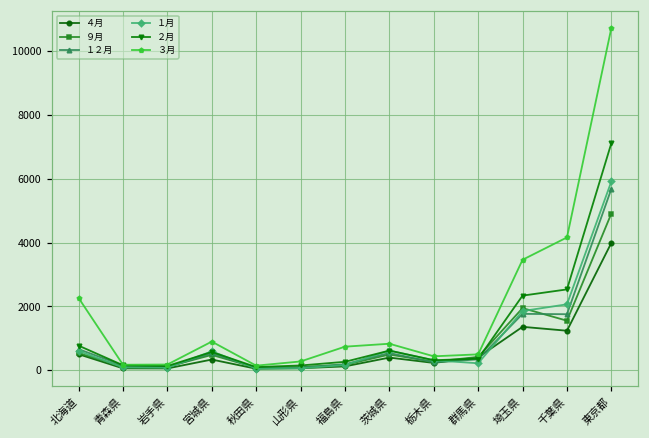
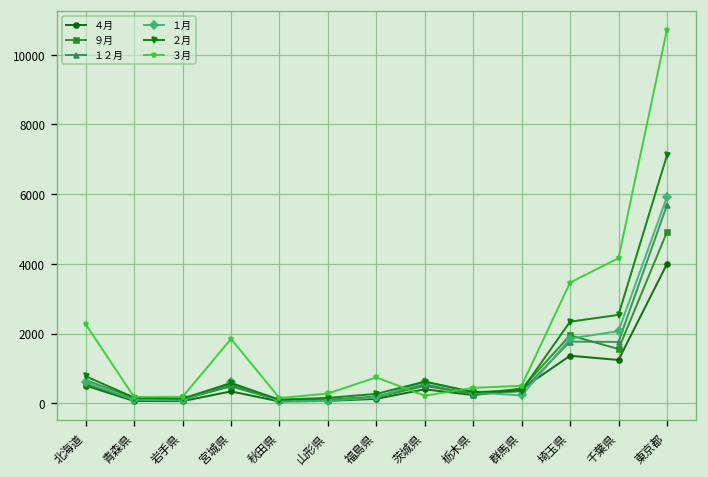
３月, 宮城県: 900 -> 1800
３月, 茨城県: 800 -> 200
